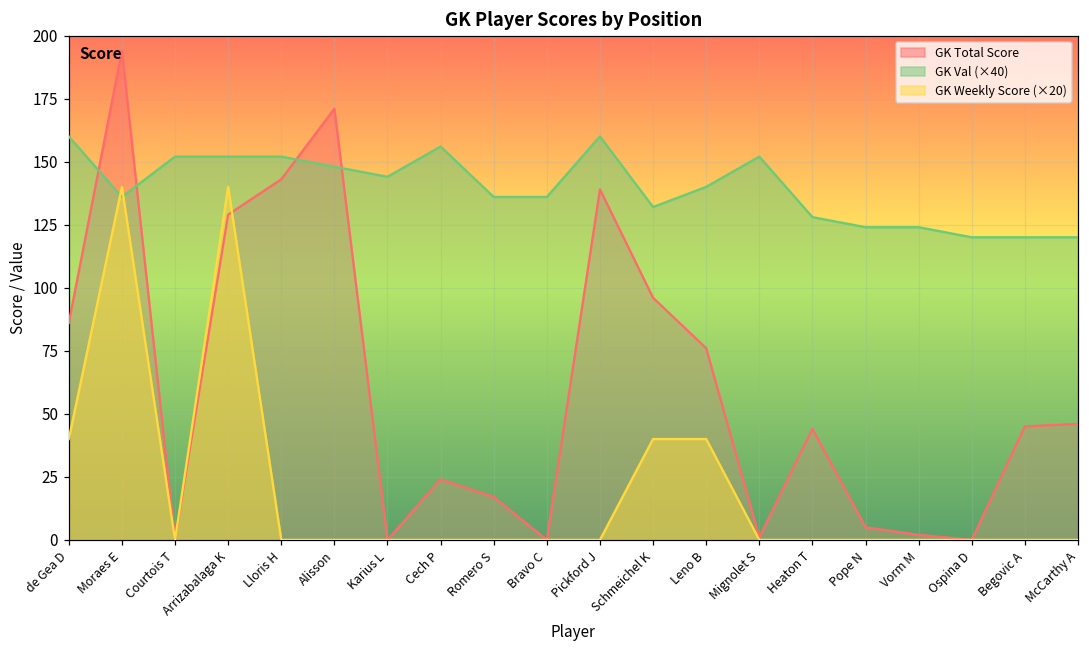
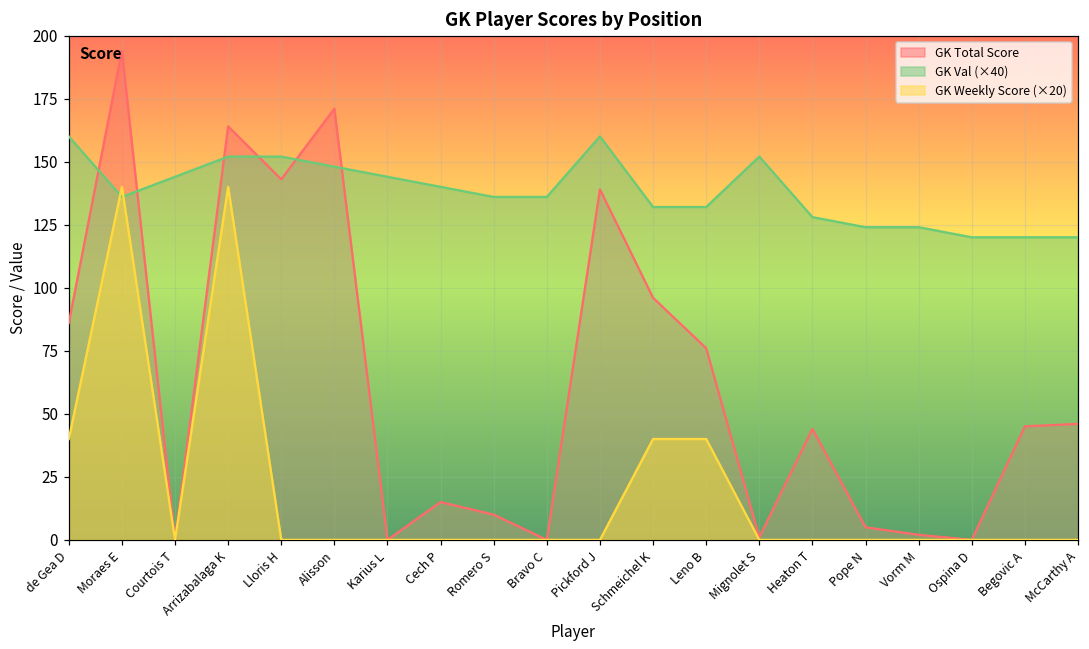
GK Val (×40), Courtois T: 152 -> 144
GK Total Score, Arrizabalaga K: 129 -> 164
GK Total Score, Cech P: 24 -> 15
GK Val (×40), Cech P: 156 -> 140
GK Total Score, Romero S: 17 -> 10
GK Val (×40), Leno B: 140 -> 132
